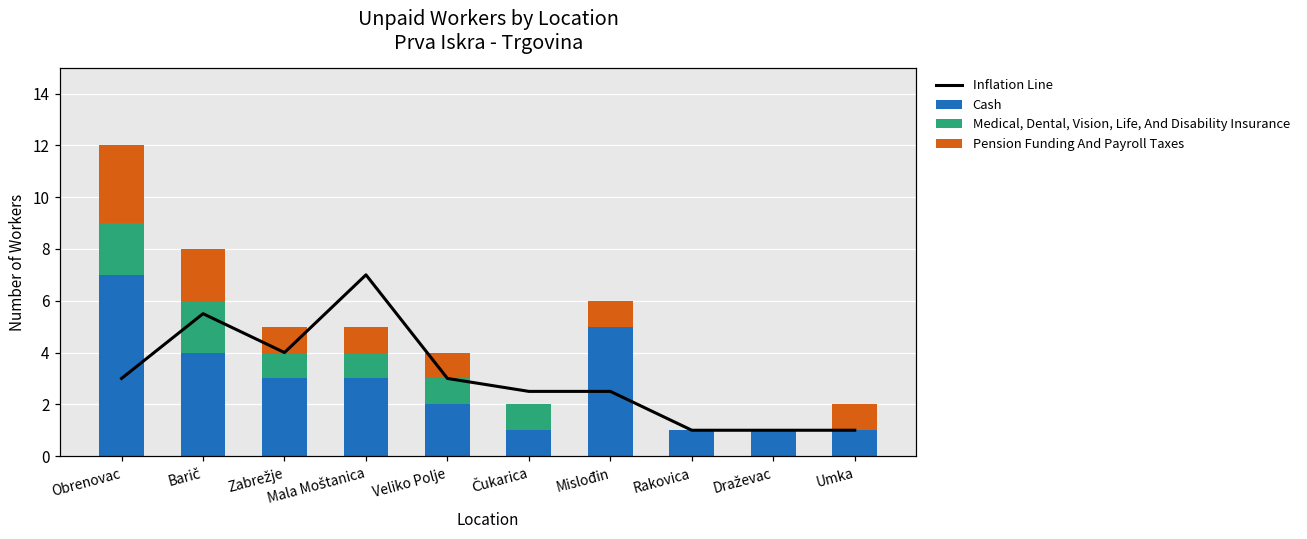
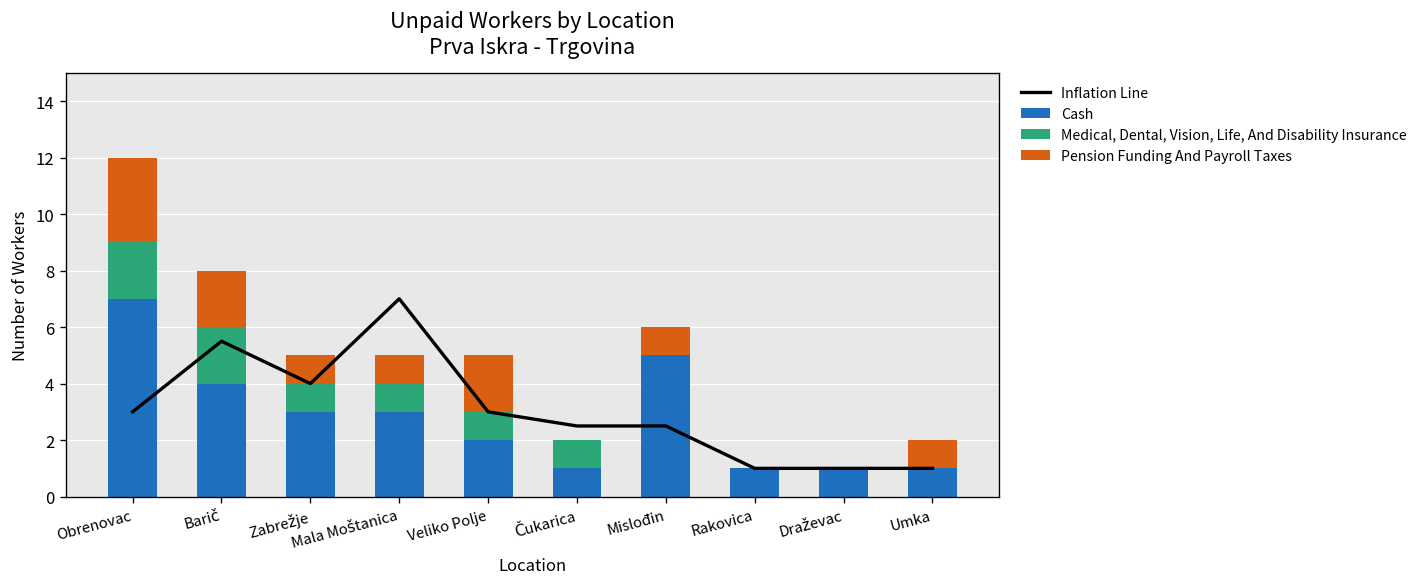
Pension Funding And Payroll Taxes, Veliko Polje: 1 -> 2
